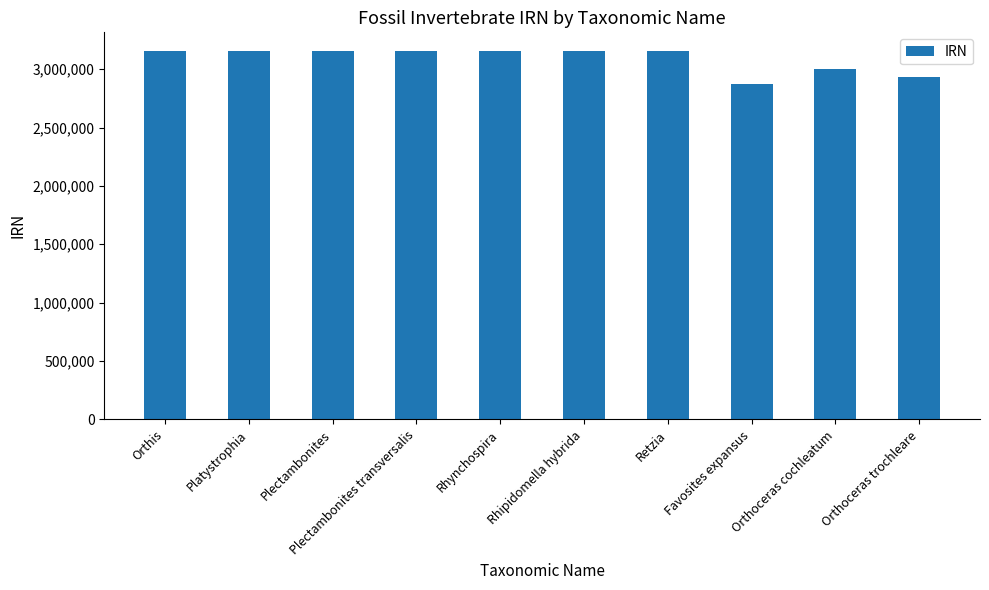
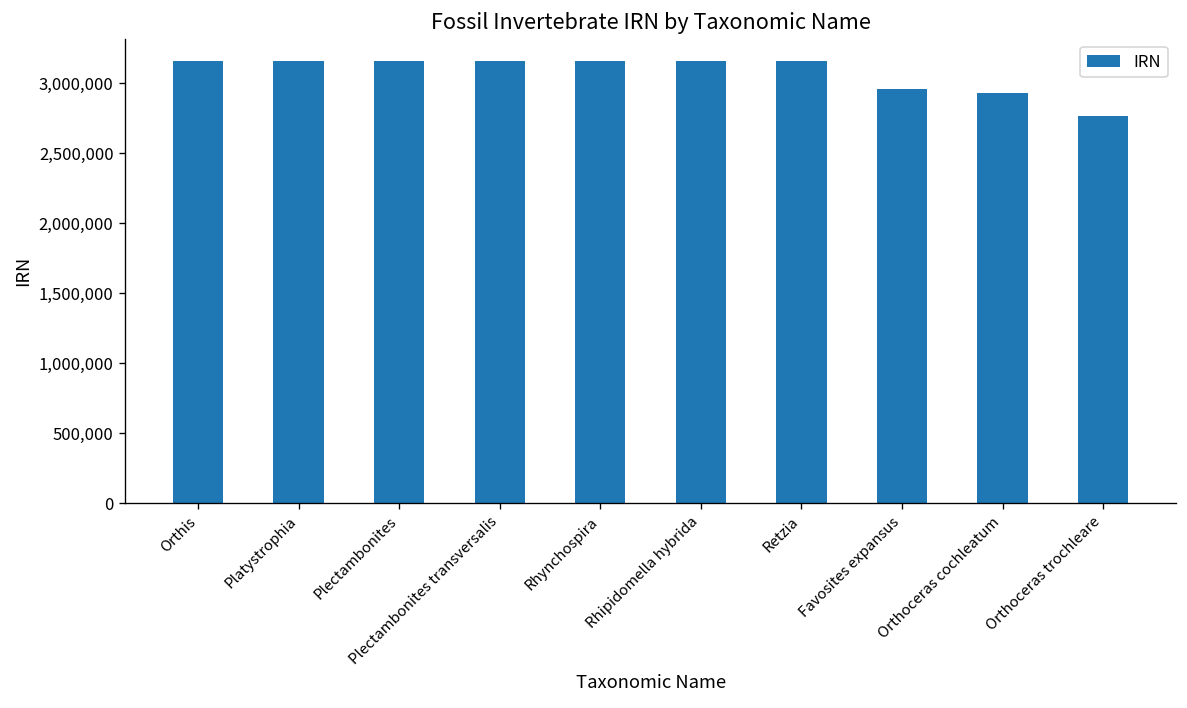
Favosites expansus: 2,880,000 -> 2,950,000
Orthoceras cochleatum: 3,000,000 -> 2,930,000
Orthoceras trochleare: 2,930,000 -> 2,760,000
